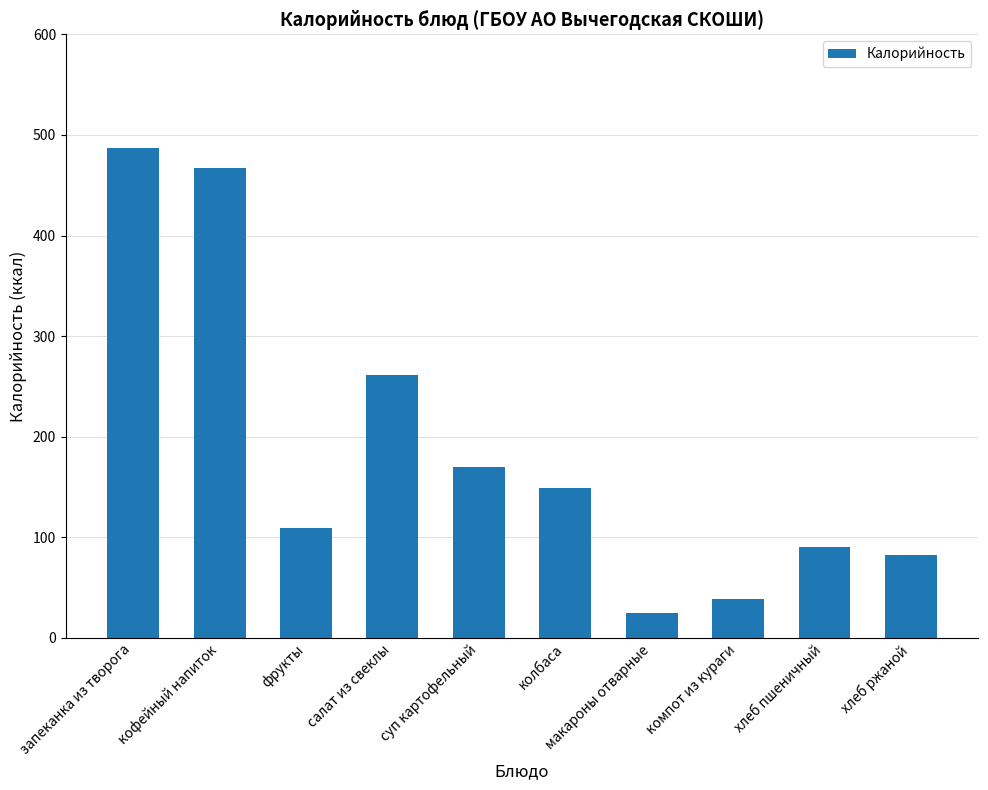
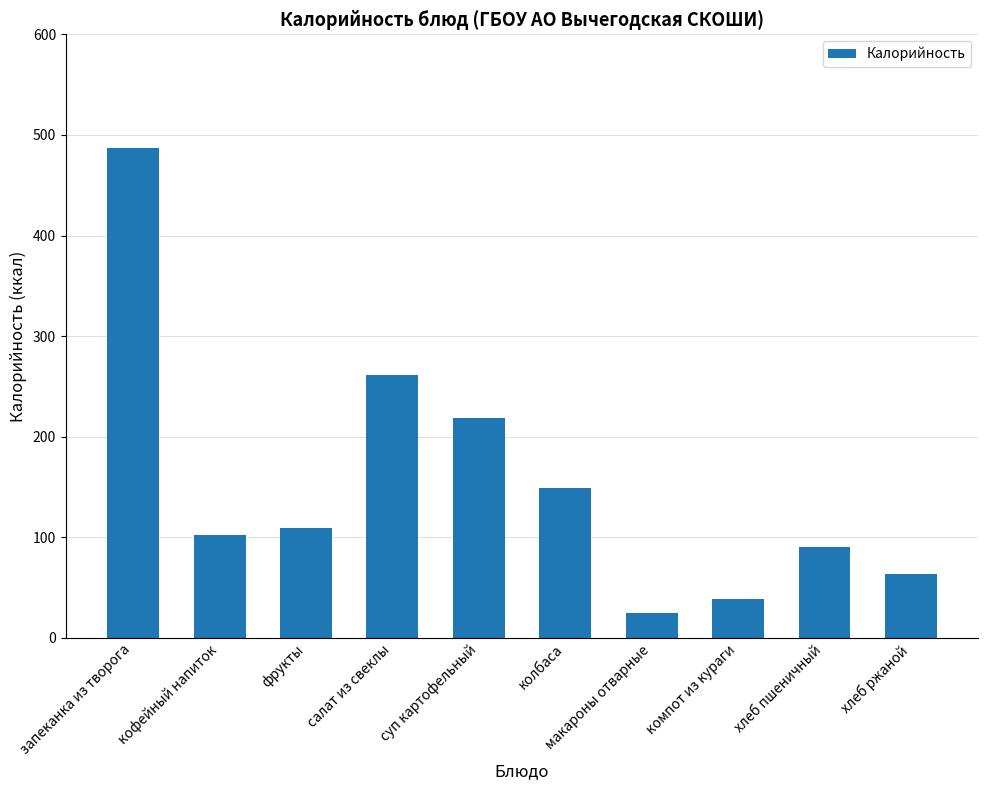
кофейный напиток: 467 -> 102
суп картофельный: 170 -> 219
хлеб ржаной: 82 -> 64
